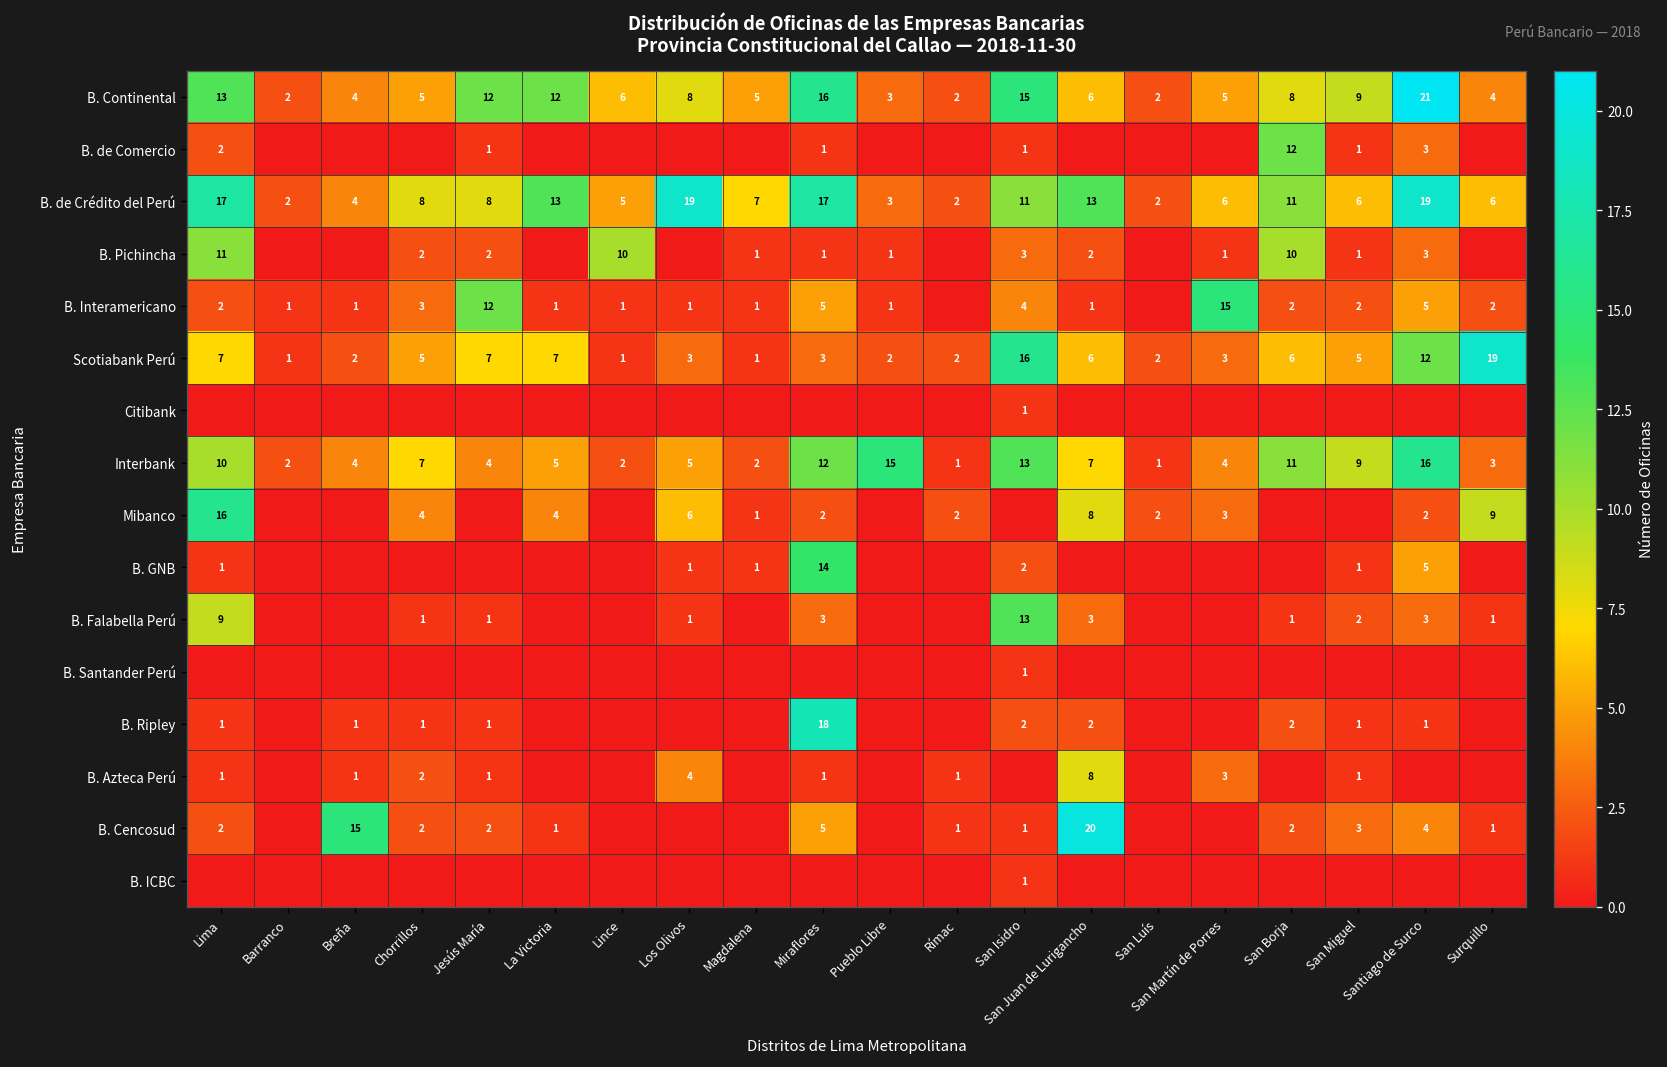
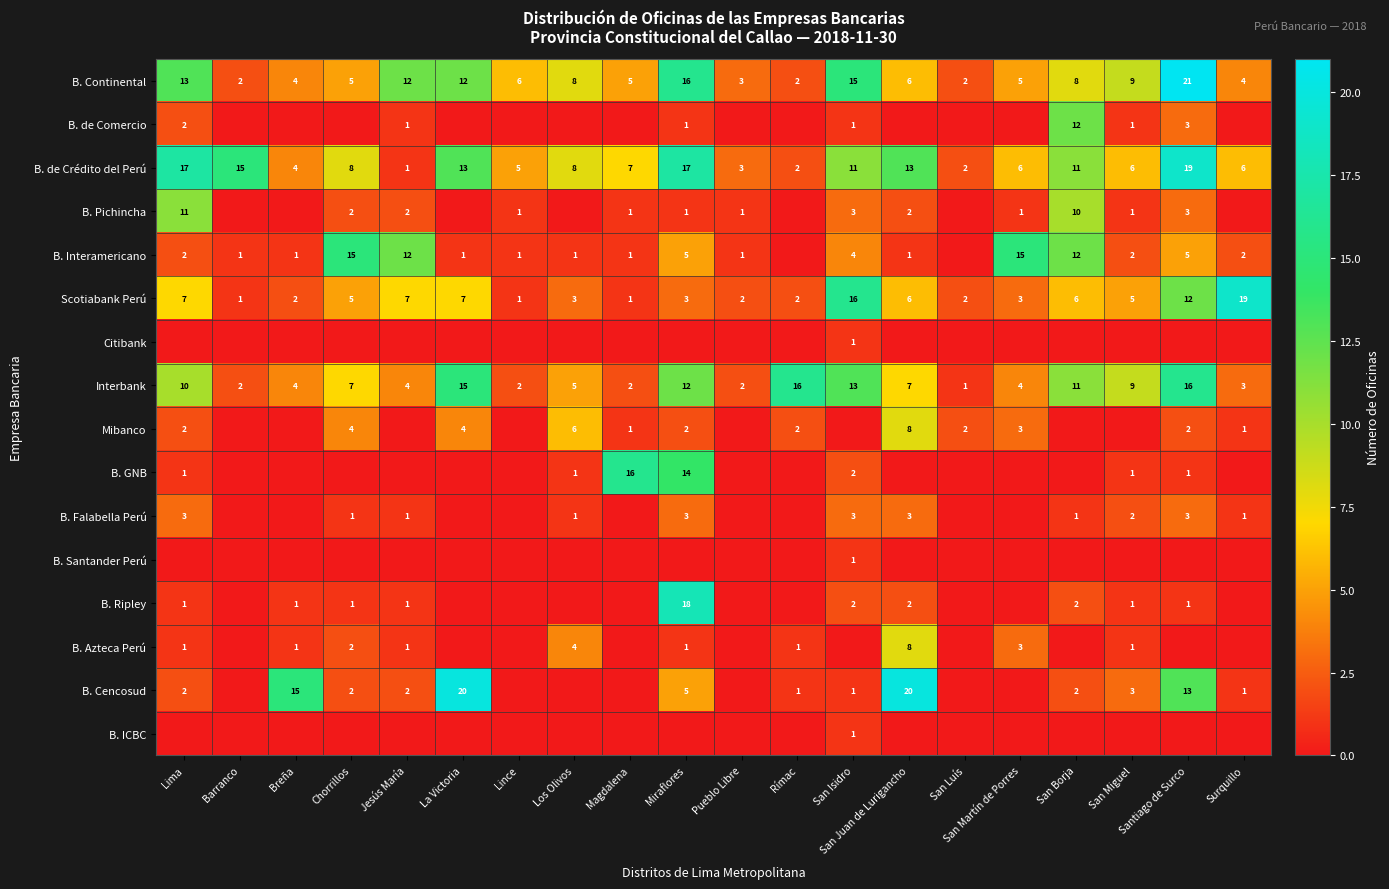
B. de Crédito del Perú, Barranco: 2 -> 15
B. de Crédito del Perú, Jesús María: 8 -> 1
B. de Crédito del Perú, Los Olivos: 19 -> 8
B. Pichincha, Lince: 10 -> 1
B. Interamericano, Chorrillos: 3 -> 15
B. Interamericano, San Borja: 2 -> 12
Interbank, La Victoria: 5 -> 15
Interbank, Pueblo Libre: 15 -> 2
Interbank, Rímac: 1 -> 16
Mibanco, Lima: 16 -> 2
Mibanco, Surquillo: 9 -> 1
B. GNB, Magdalena: 1 -> 16
B. GNB, Santiago de Surco: 5 -> 1
B. Falabella Perú, Lima: 9 -> 3
B. Falabella Perú, San Isidro: 13 -> 3
B. Cencosud, La Victoria: 1 -> 20
B. Cencosud, Santiago de Surco: 4 -> 13
